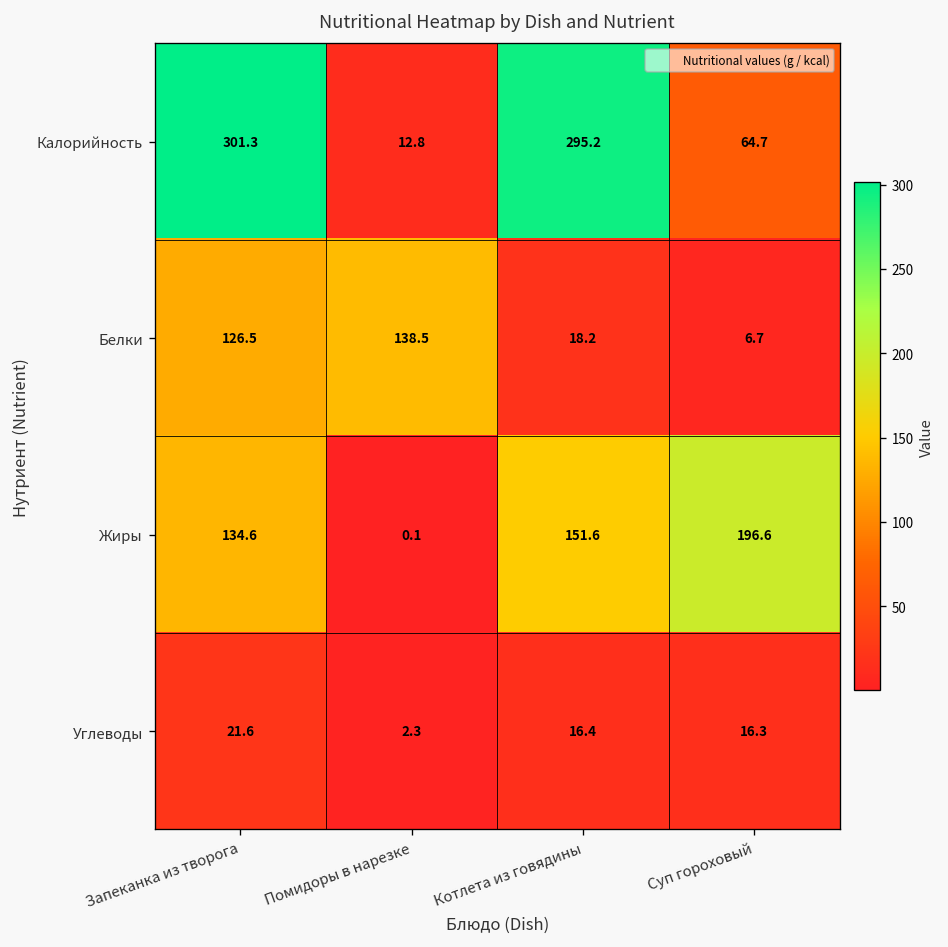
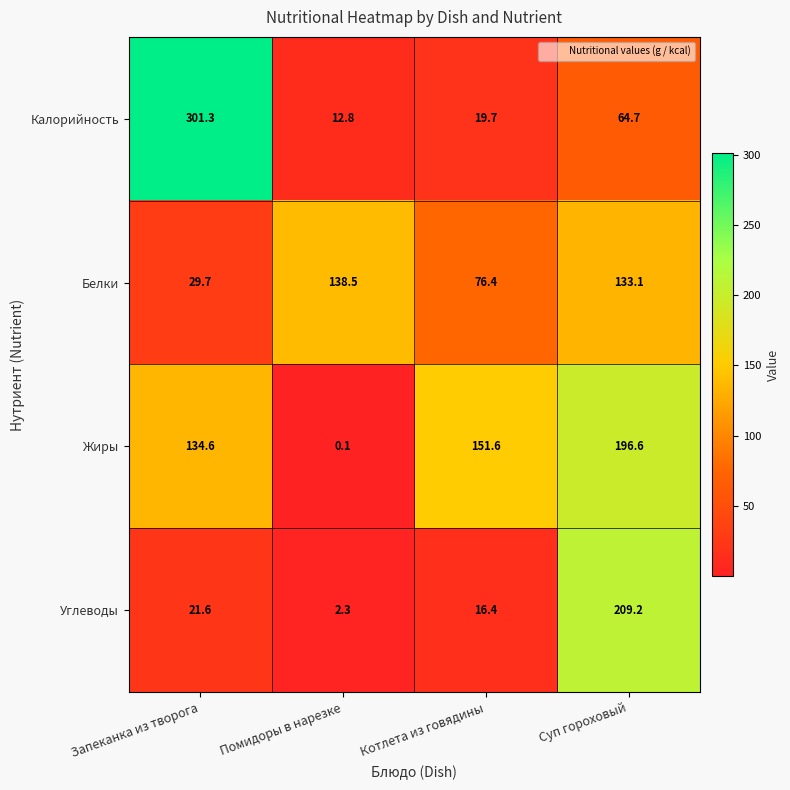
Калорийность, Котлета из говядины: 295.2 -> 19.7
Белки, Запеканка из творога: 126.5 -> 29.7
Белки, Котлета из говядины: 18.2 -> 76.4
Белки, Суп гороховый: 6.7 -> 133.1
Углеводы, Суп гороховый: 16.3 -> 209.2
